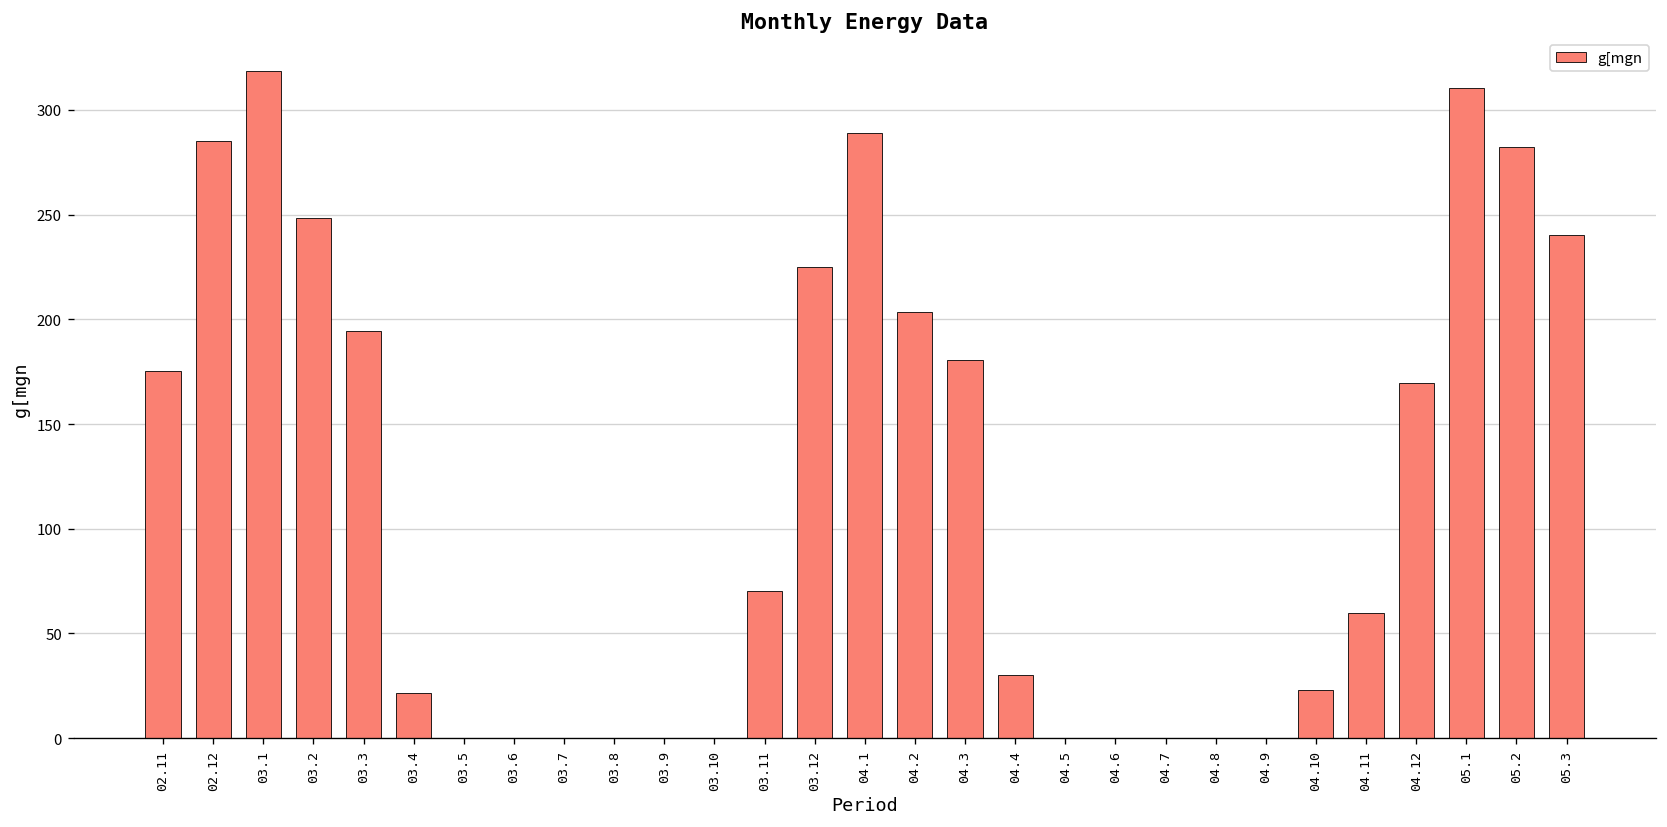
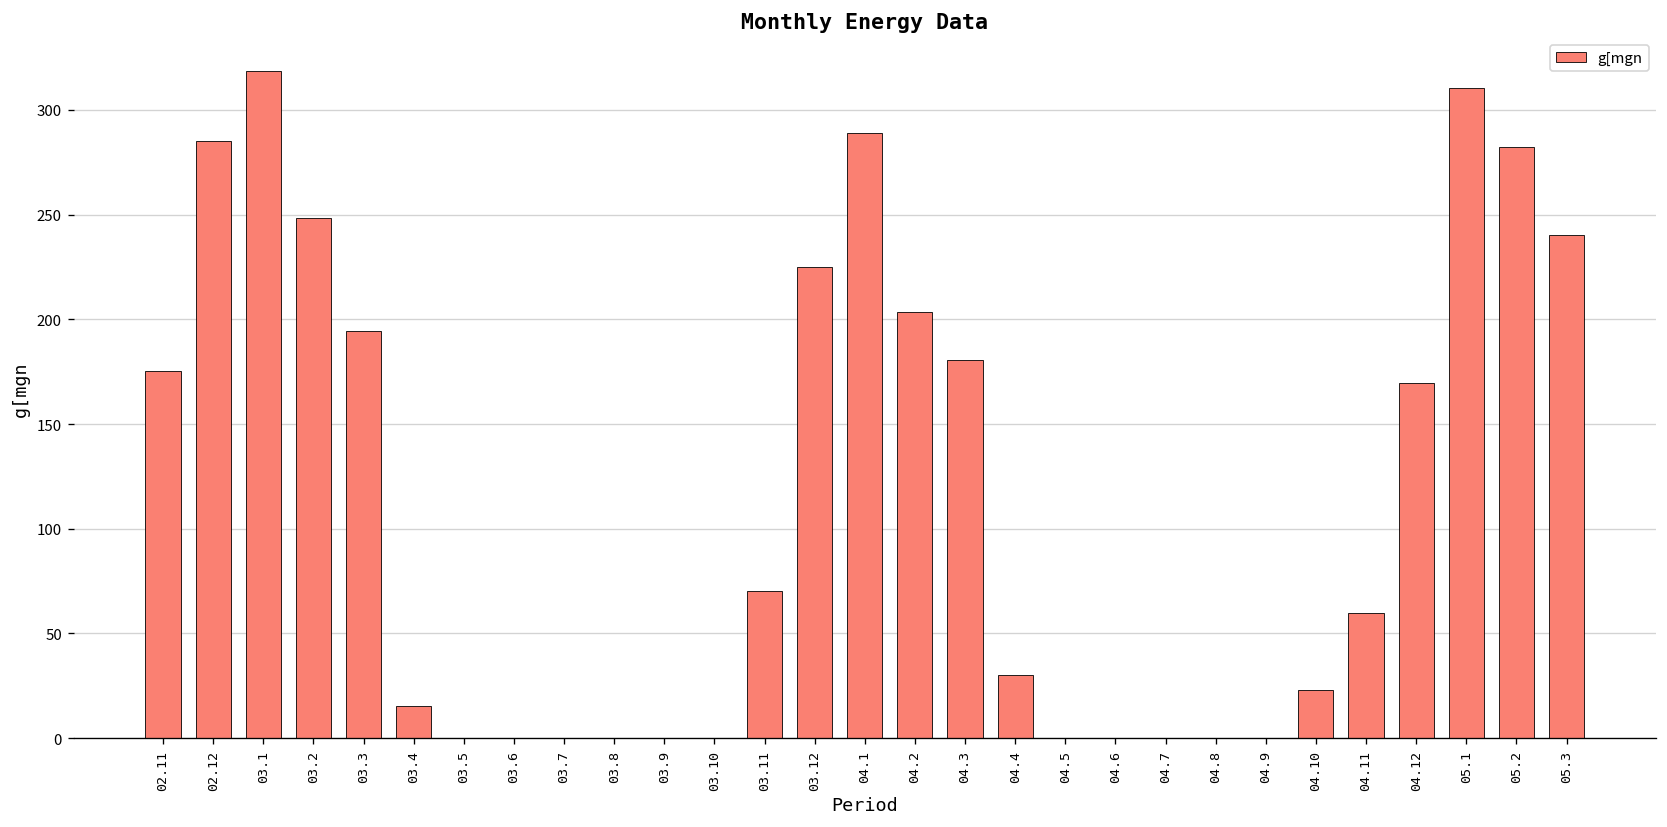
03.4: 22 -> 15
